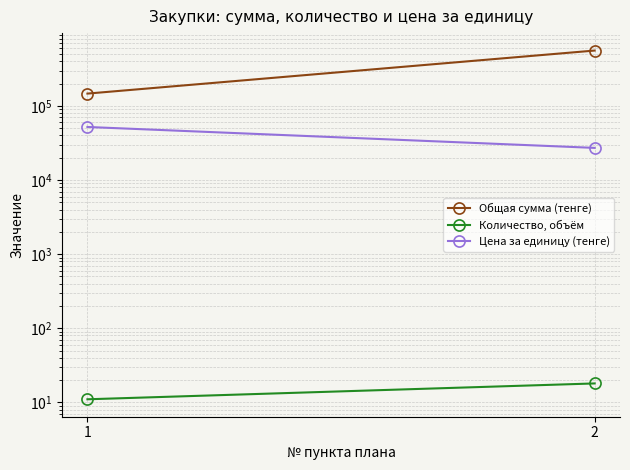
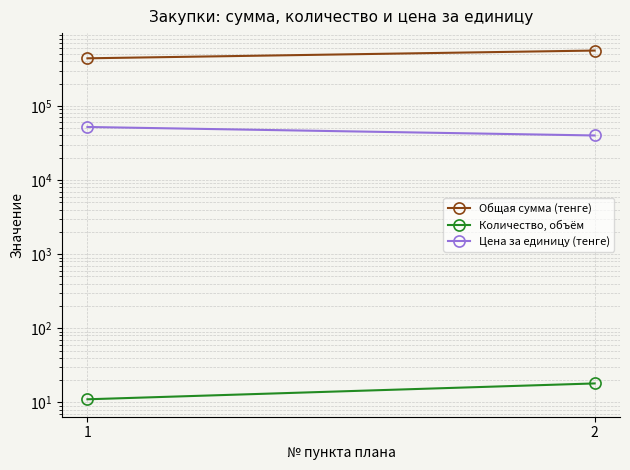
Общая сумма (тенге), 1: 150000 -> 400000
Цена за единицу (тенге), 2: 27000 -> 40000
